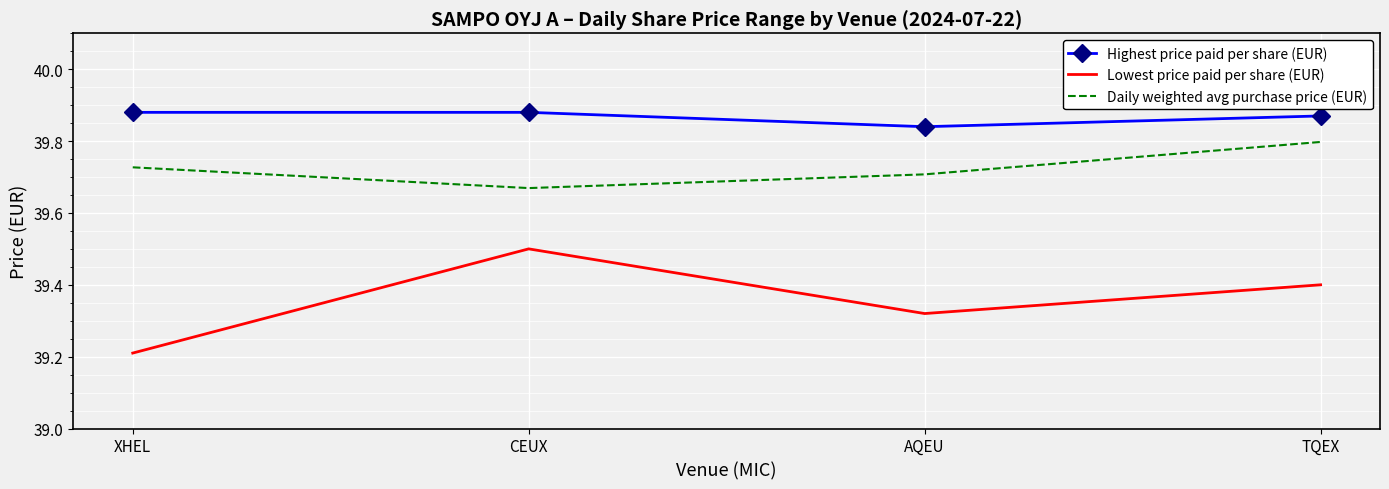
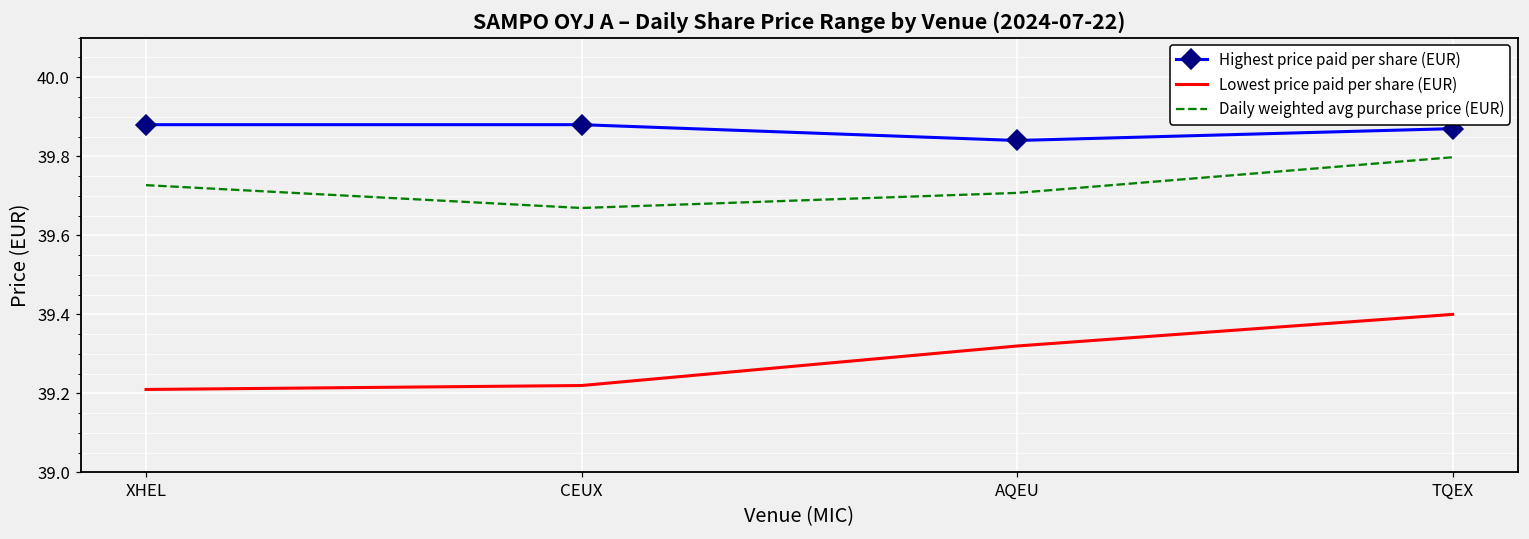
Lowest price paid per share (EUR), CEUX: 39.50 -> 39.22
